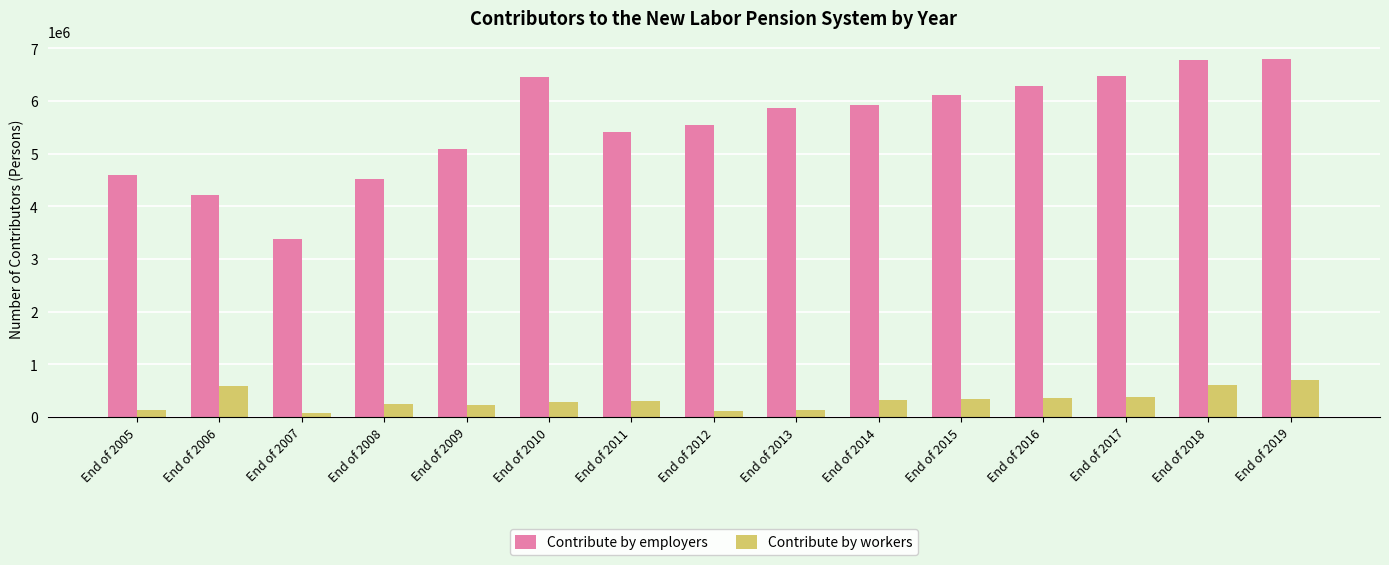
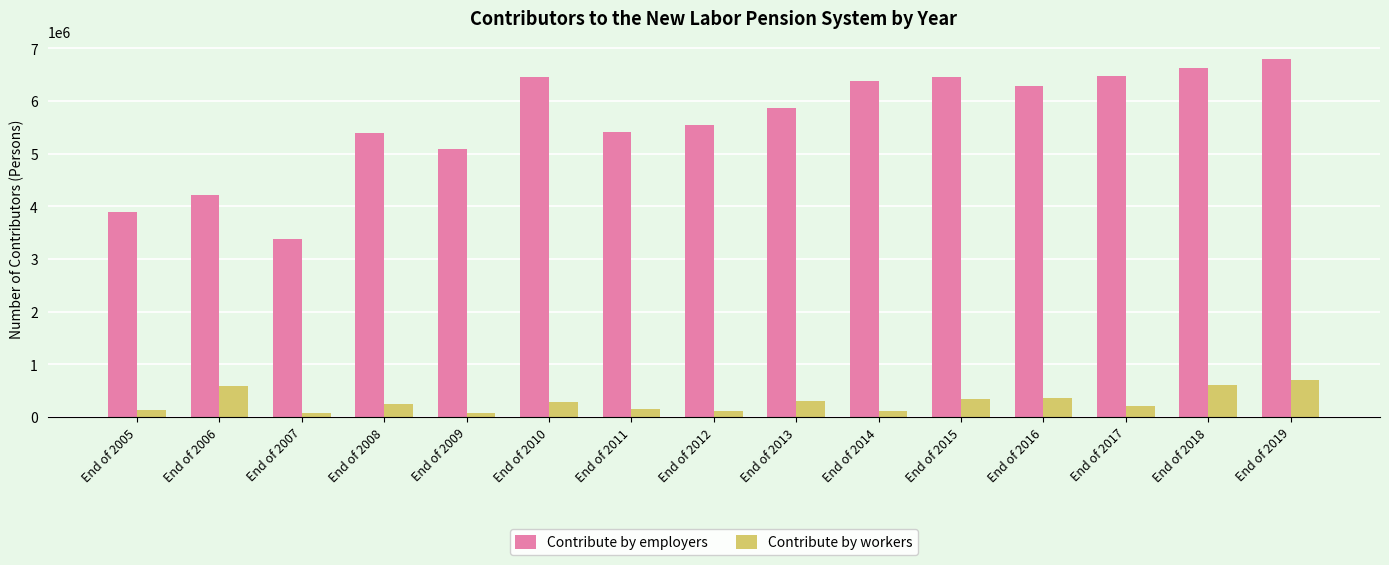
Contribute by employers, End of 2005: 4600000 -> 3900000
Contribute by employers, End of 2008: 4500000 -> 5400000
Contribute by workers, End of 2009: 200000 -> 100000
Contribute by workers, End of 2011: 300000 -> 100000
Contribute by workers, End of 2013: 100000 -> 300000
Contribute by employers, End of 2014: 5900000 -> 6400000
Contribute by workers, End of 2014: 300000 -> 100000
Contribute by employers, End of 2015: 6100000 -> 6500000
Contribute by workers, End of 2017: 400000 -> 200000
Contribute by employers, End of 2018: 6800000 -> 6600000
